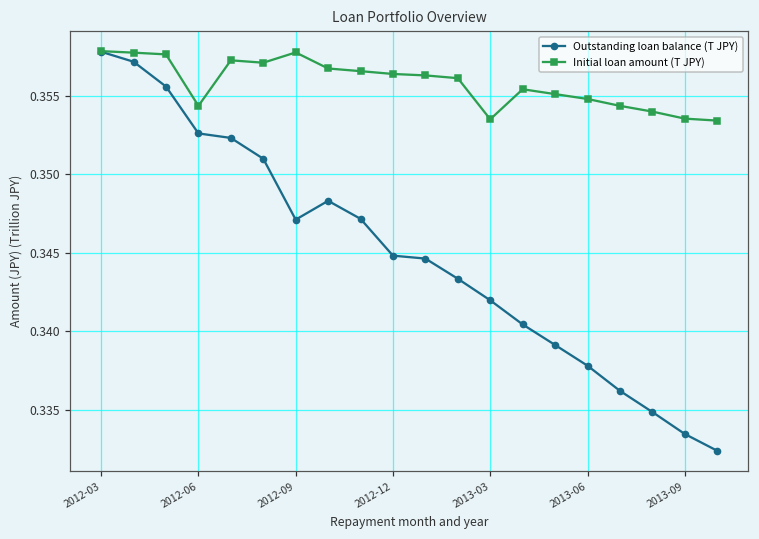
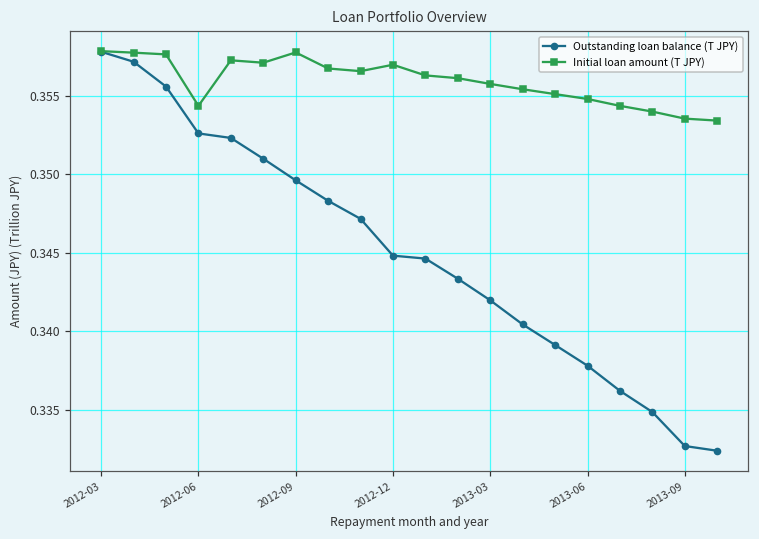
Outstanding loan balance (T JPY), 2012-09: 0.3471 -> 0.3496
Initial loan amount (T JPY), 2012-12: 0.3564 -> 0.3570
Initial loan amount (T JPY), 2013-03: 0.3535 -> 0.3557
Outstanding loan balance (T JPY), 2013-09: 0.3335 -> 0.3327
